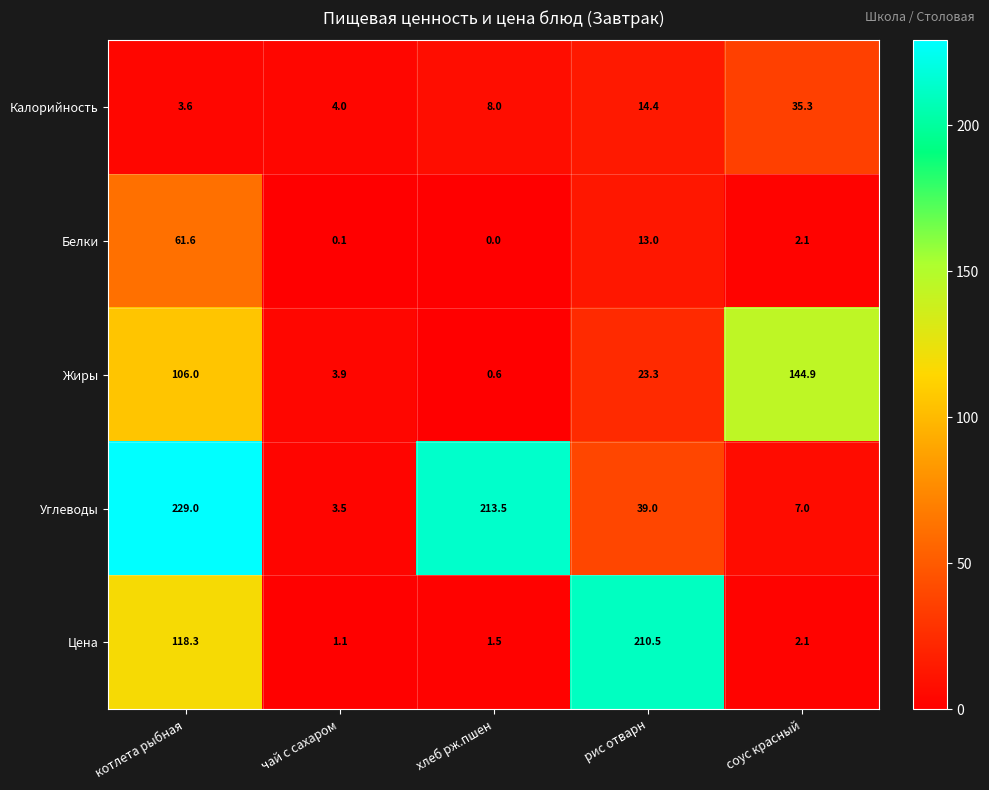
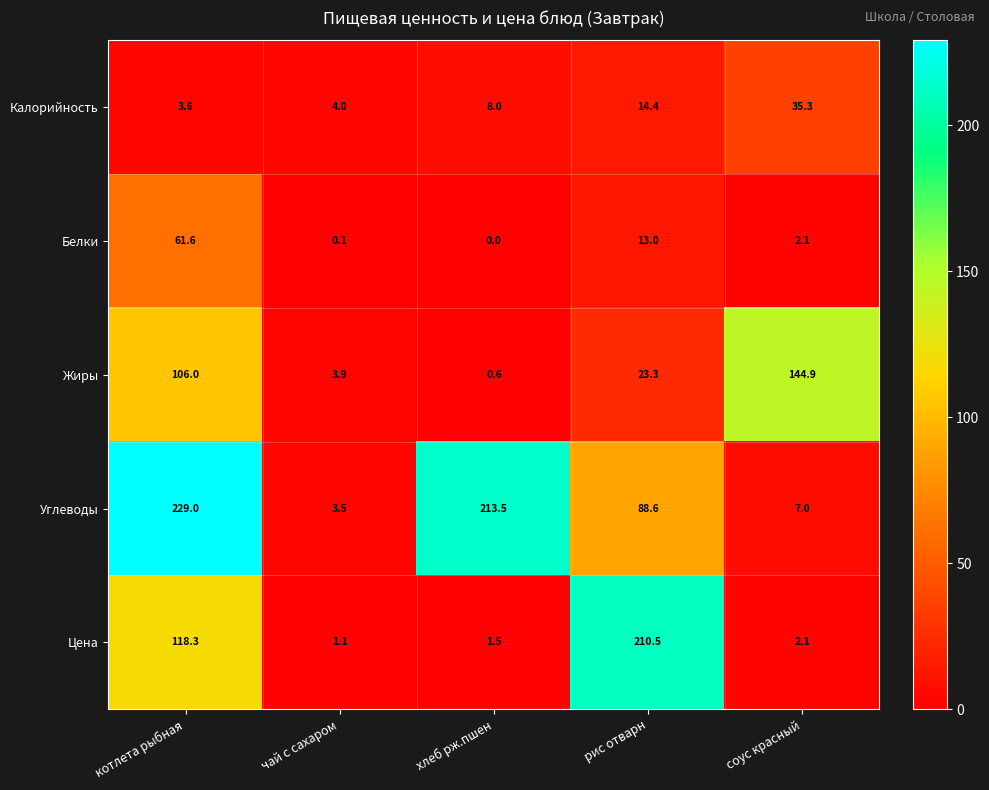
Углеводы, рис отварн: 39.0 -> 88.6
